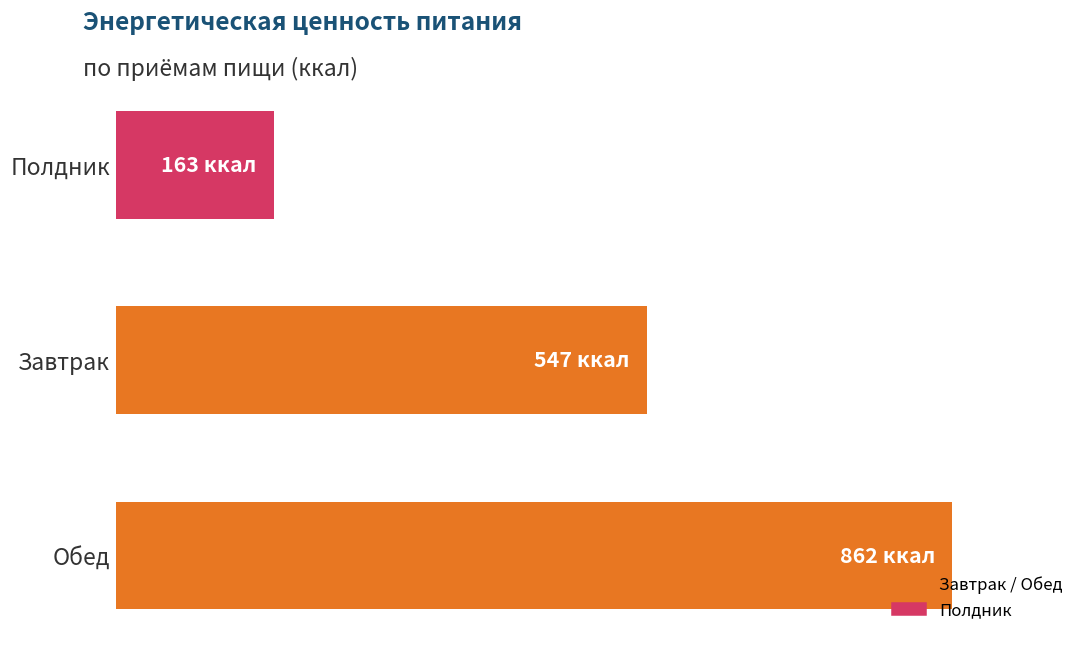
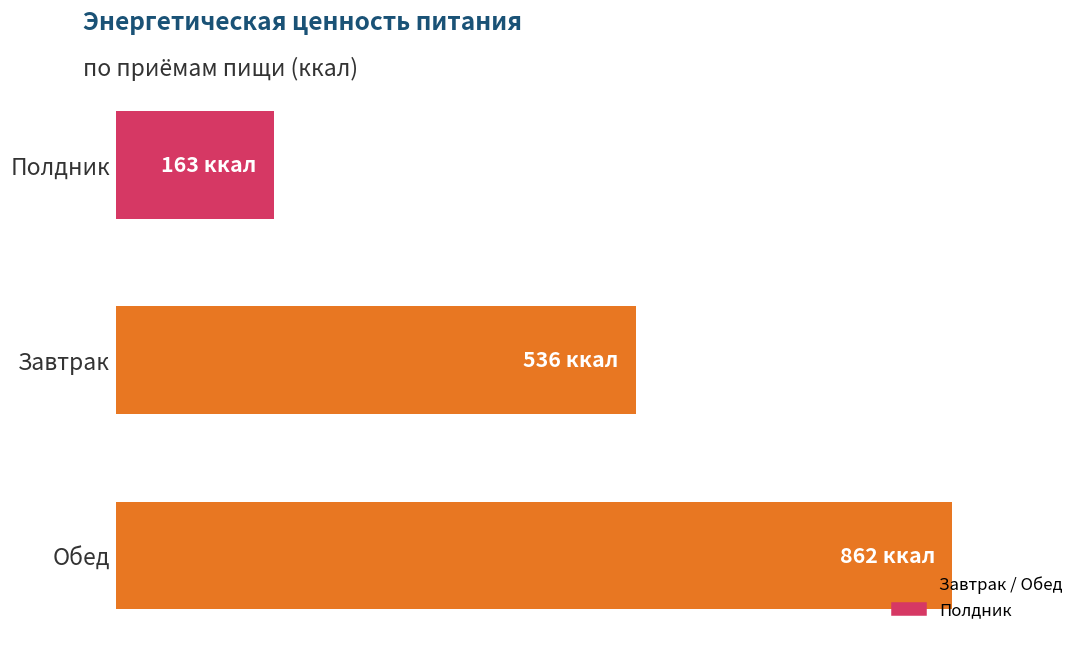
Завтрак: 547 -> 536
